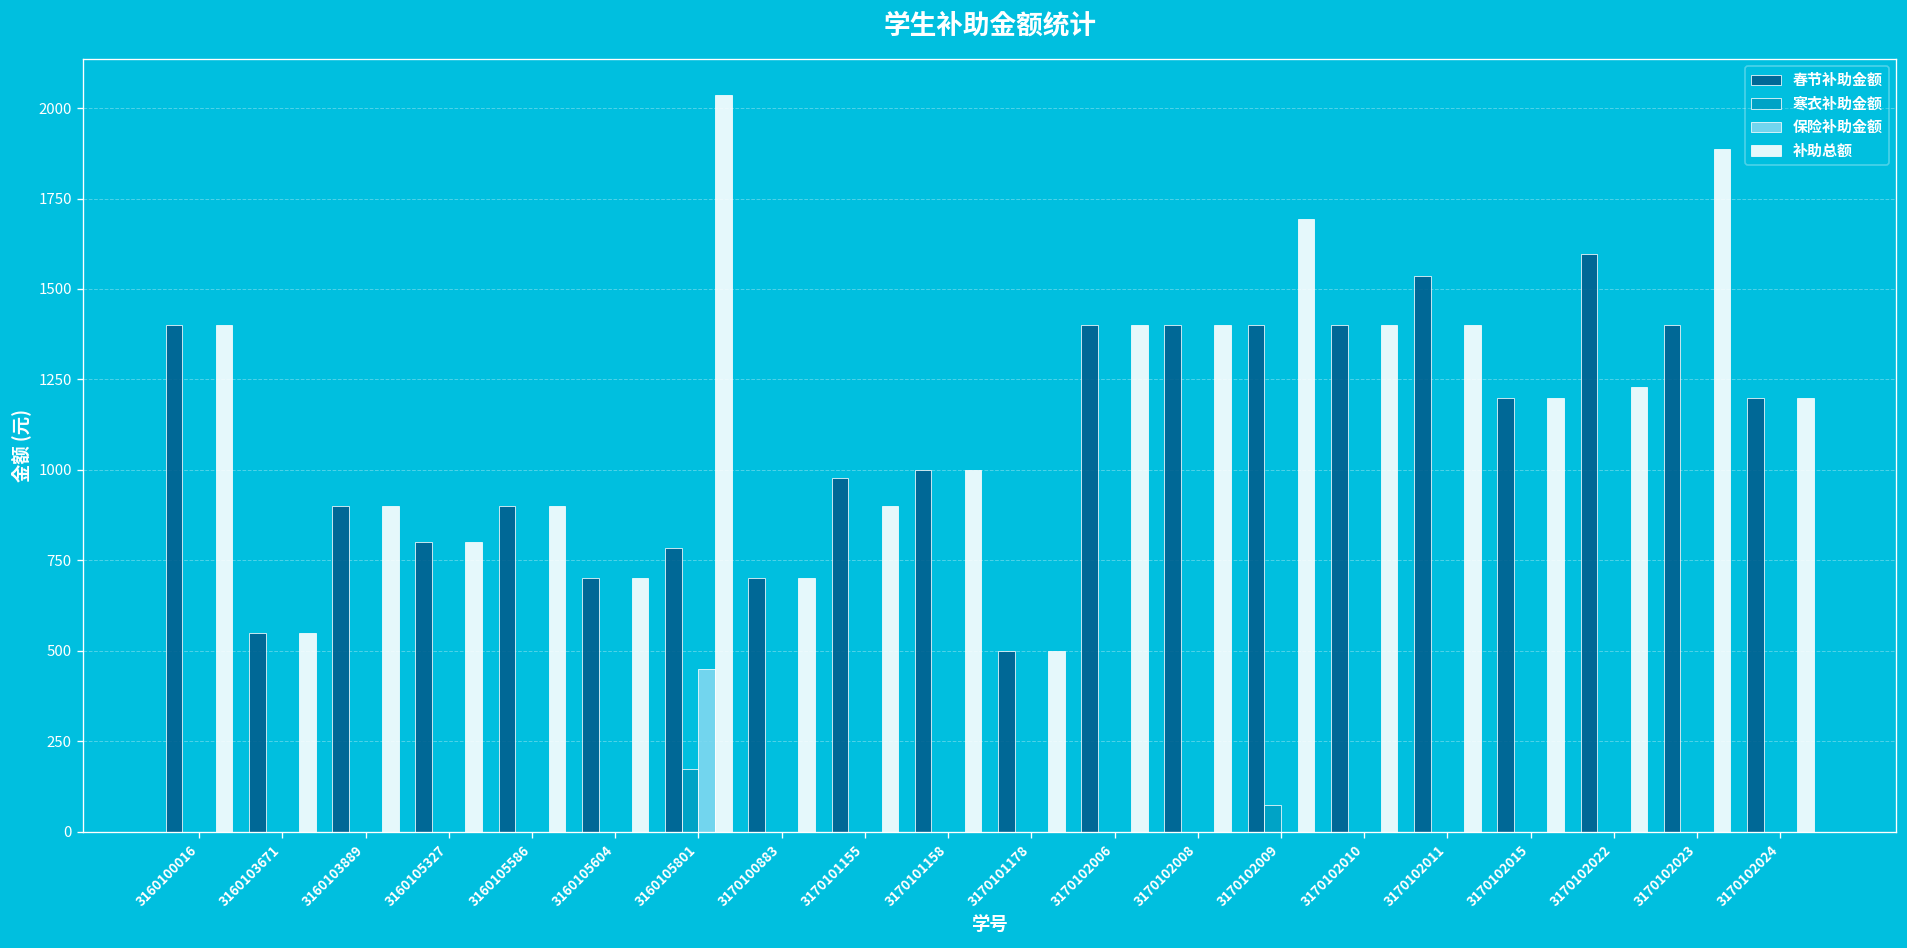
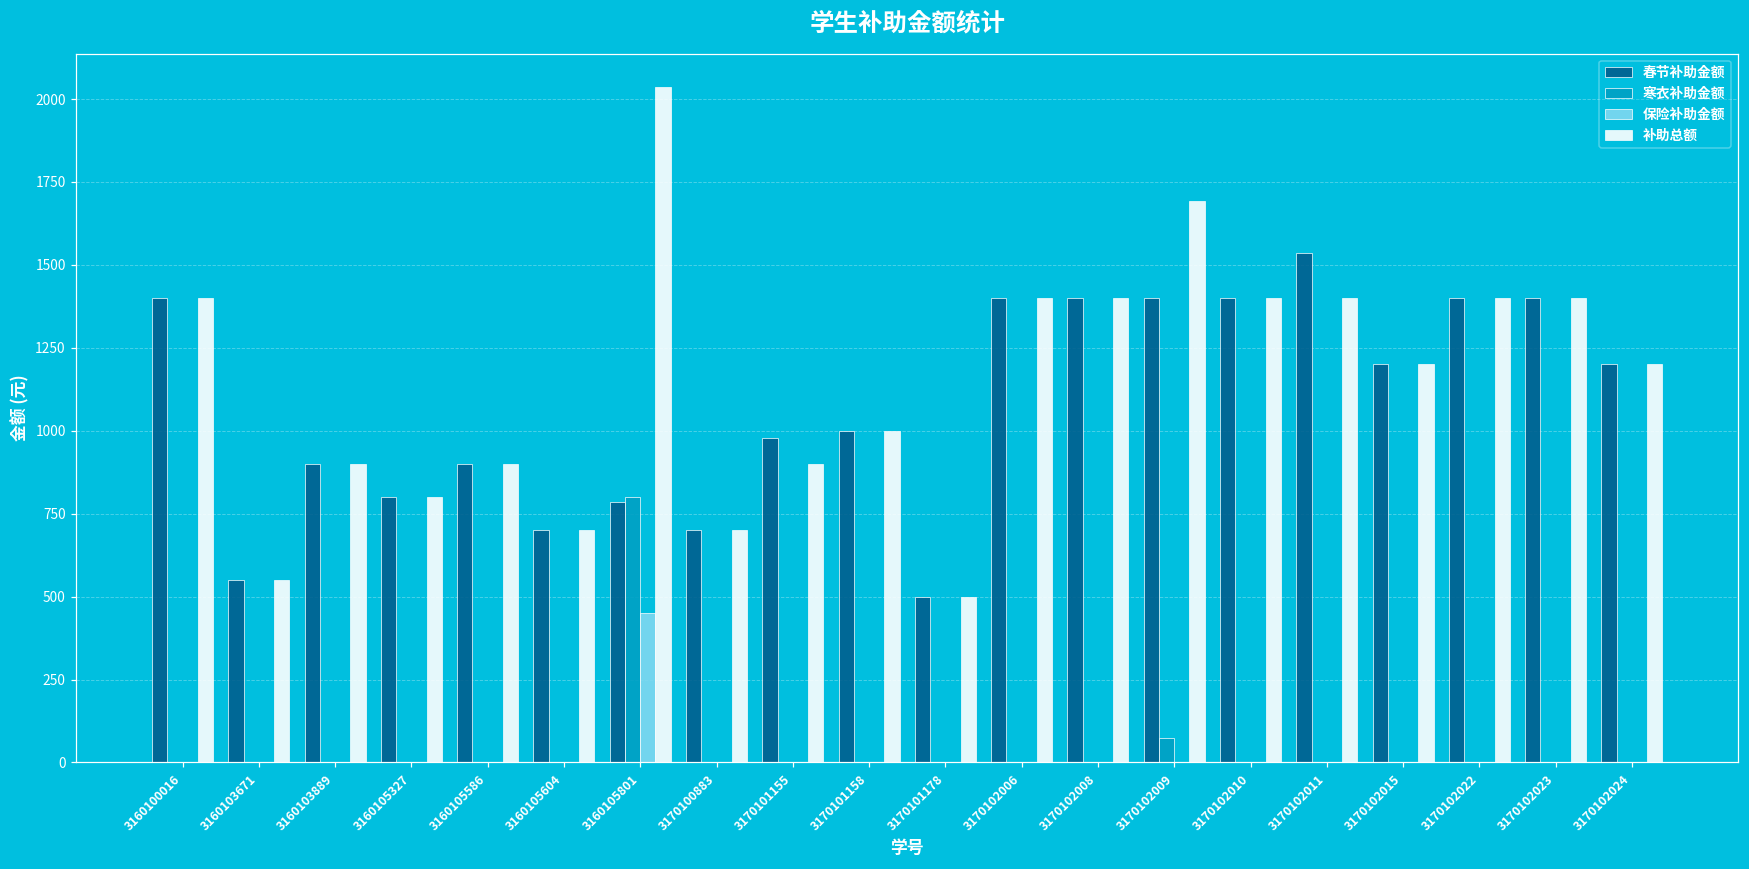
寒衣补助金额, 3160105801: 170 -> 800
春节补助金额, 3170102022: 1600 -> 1400
补助总额, 3170102022: 1230 -> 1400
补助总额, 3170102023: 1890 -> 1400
